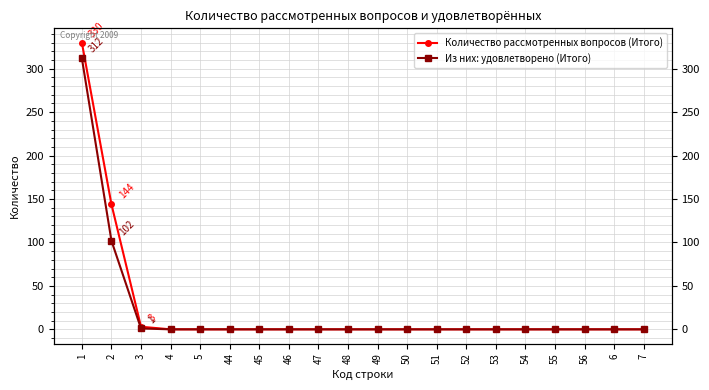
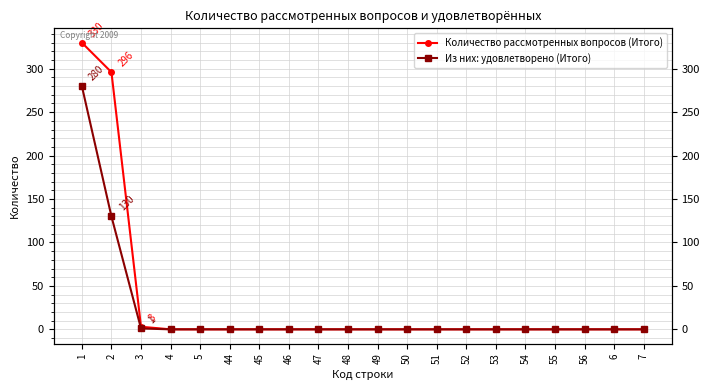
Из них: удовлетворено (Итого), 1: 312 -> 280
Количество рассмотренных вопросов (Итого), 2: 144 -> 296
Из них: удовлетворено (Итого), 2: 102 -> 130
